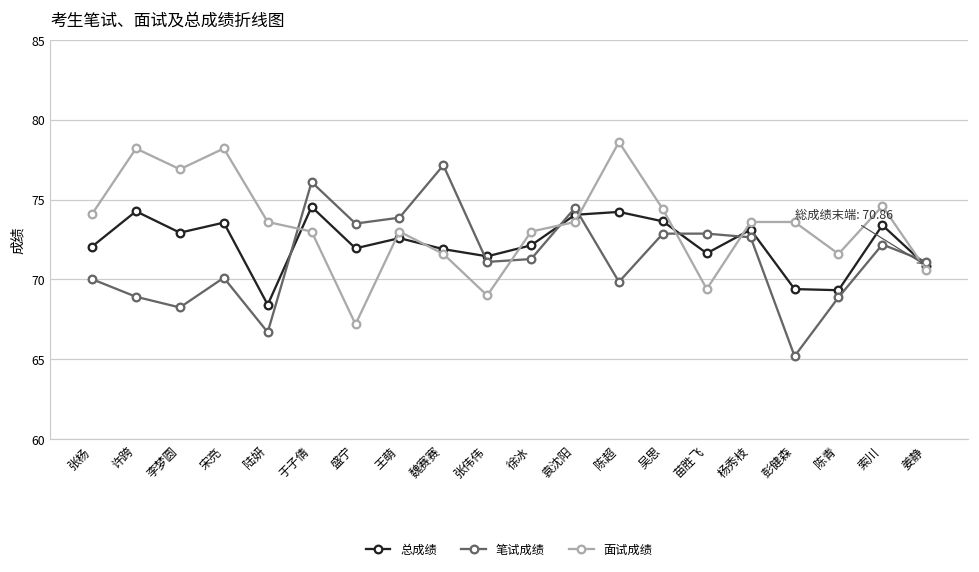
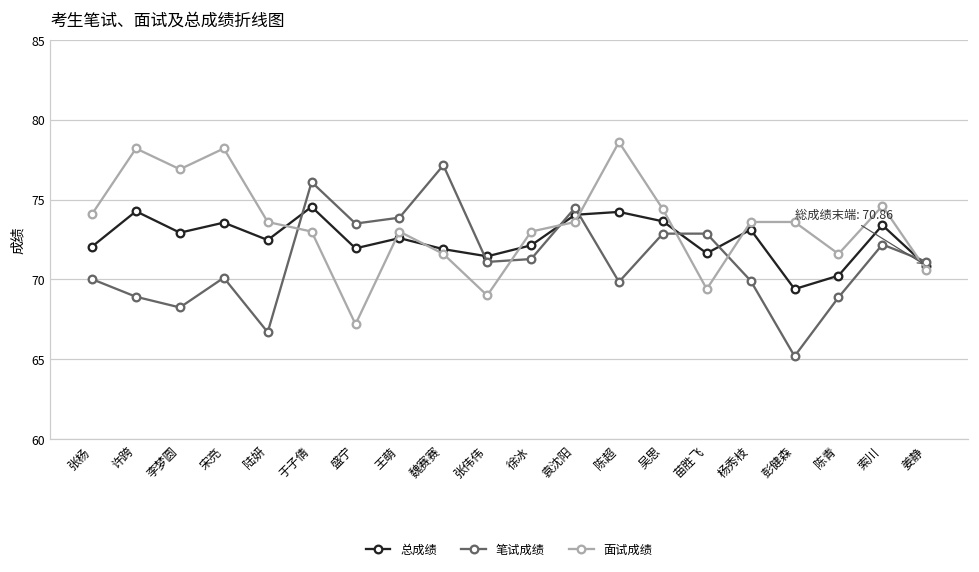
总成绩, 陆妍: 68.4 -> 72.5
笔试成绩, 杨秀枝: 72.6 -> 69.9
总成绩, 陈青: 69.3 -> 70.2
